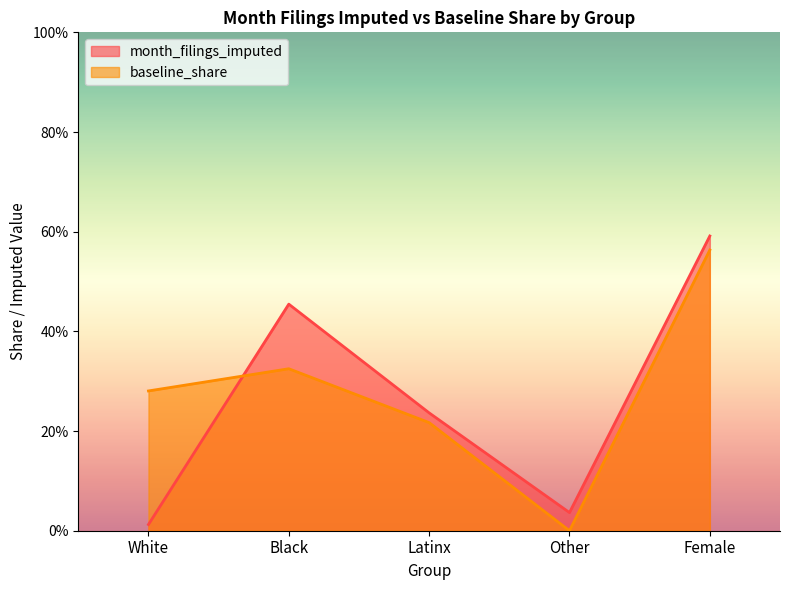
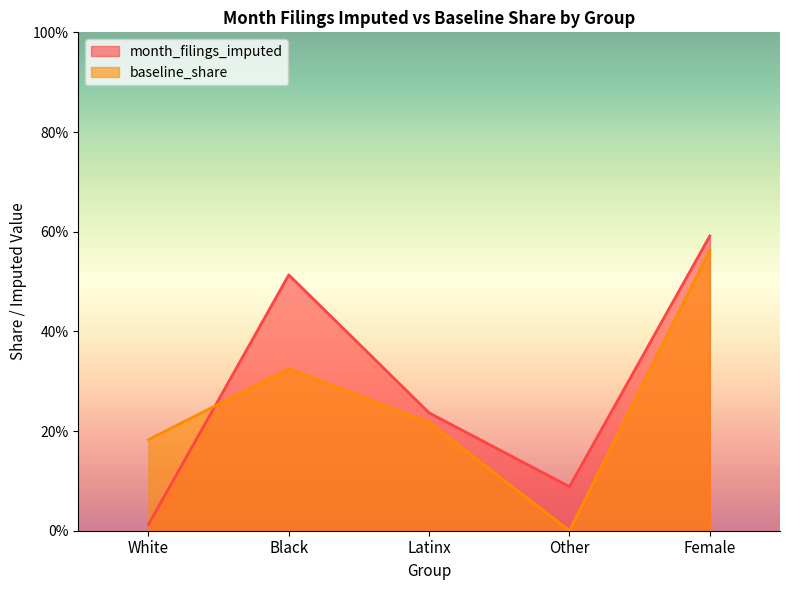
baseline_share, White: 28% -> 18%
month_filings_imputed, Black: 45% -> 51%
month_filings_imputed, Other: 4% -> 9%
